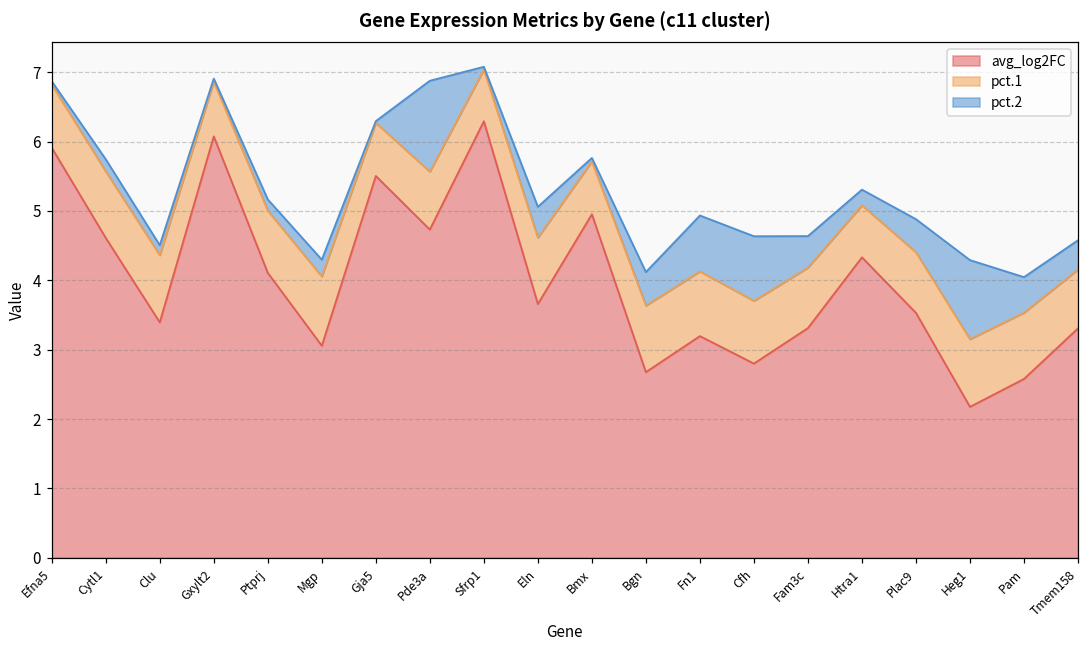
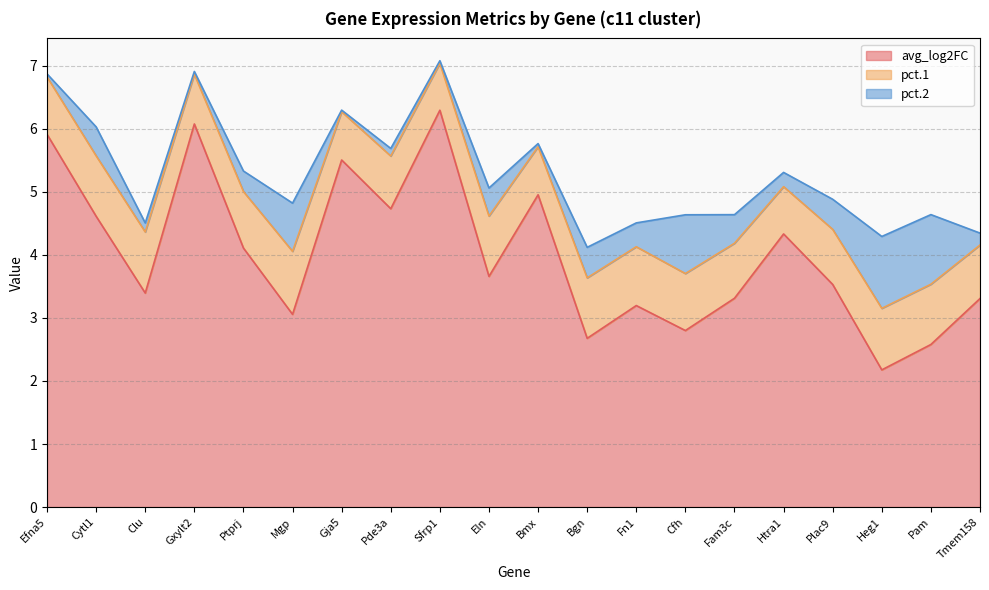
pct.2, Cytl1: 0.2 -> 0.5
pct.2, Ptprj: 0.2 -> 0.3
pct.2, Mgp: 0.2 -> 0.8
pct.2, Pde3a: 1.3 -> 0.1
pct.2, Fn1: 0.8 -> 0.4
pct.2, Pam: 0.5 -> 1.1
pct.2, Tmem158: 0.4 -> 0.2
